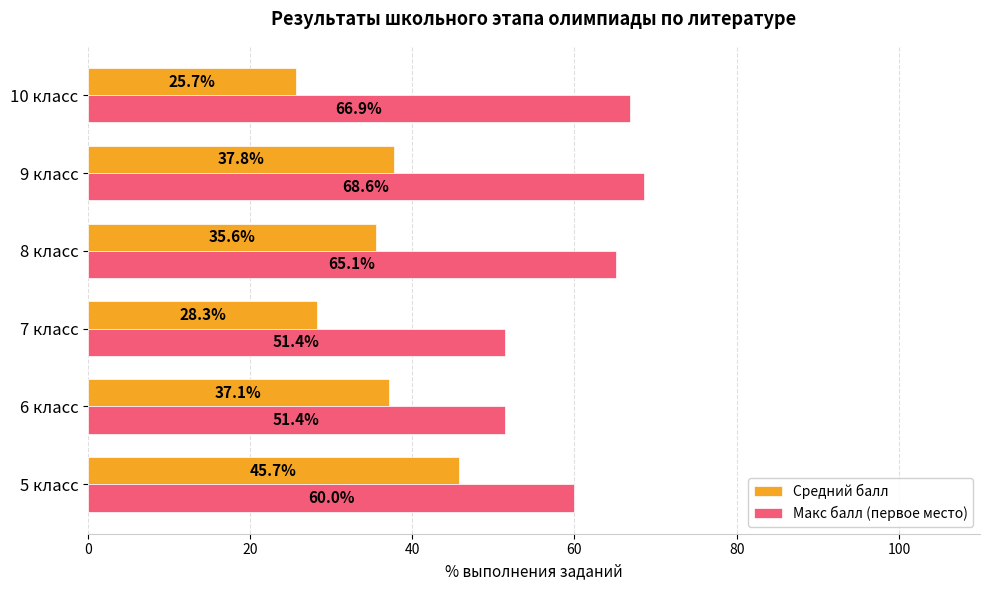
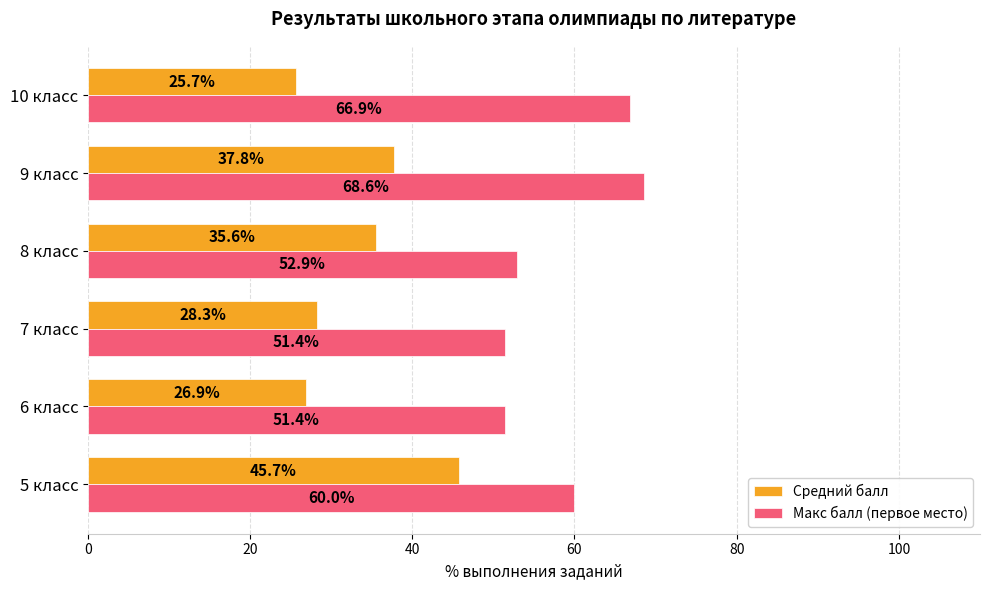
Макс балл (первое место), 8 класс: 65.1% -> 52.9%
Средний балл, 6 класс: 37.1% -> 26.9%
